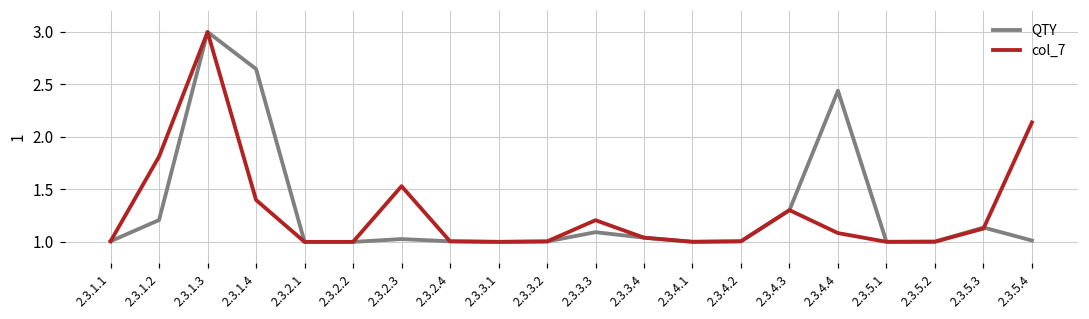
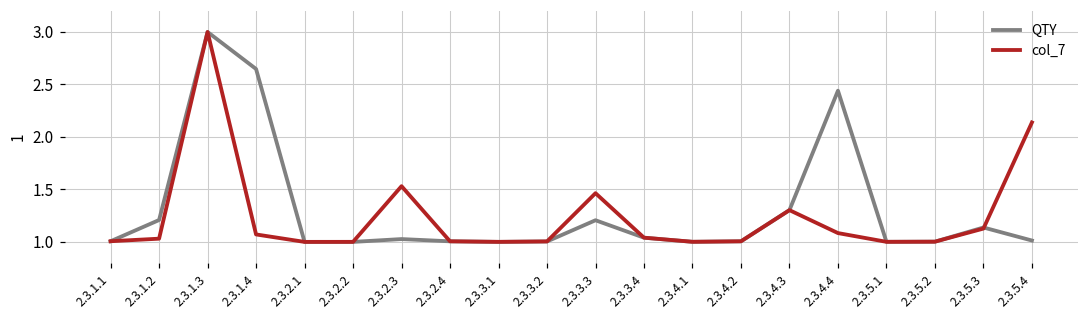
col_7, 2.3.1.2: 1.8 -> 1.0
col_7, 2.3.1.4: 1.4 -> 1.1
QTY, 2.3.3.3: 1.1 -> 1.2
col_7, 2.3.3.3: 1.2 -> 1.5
